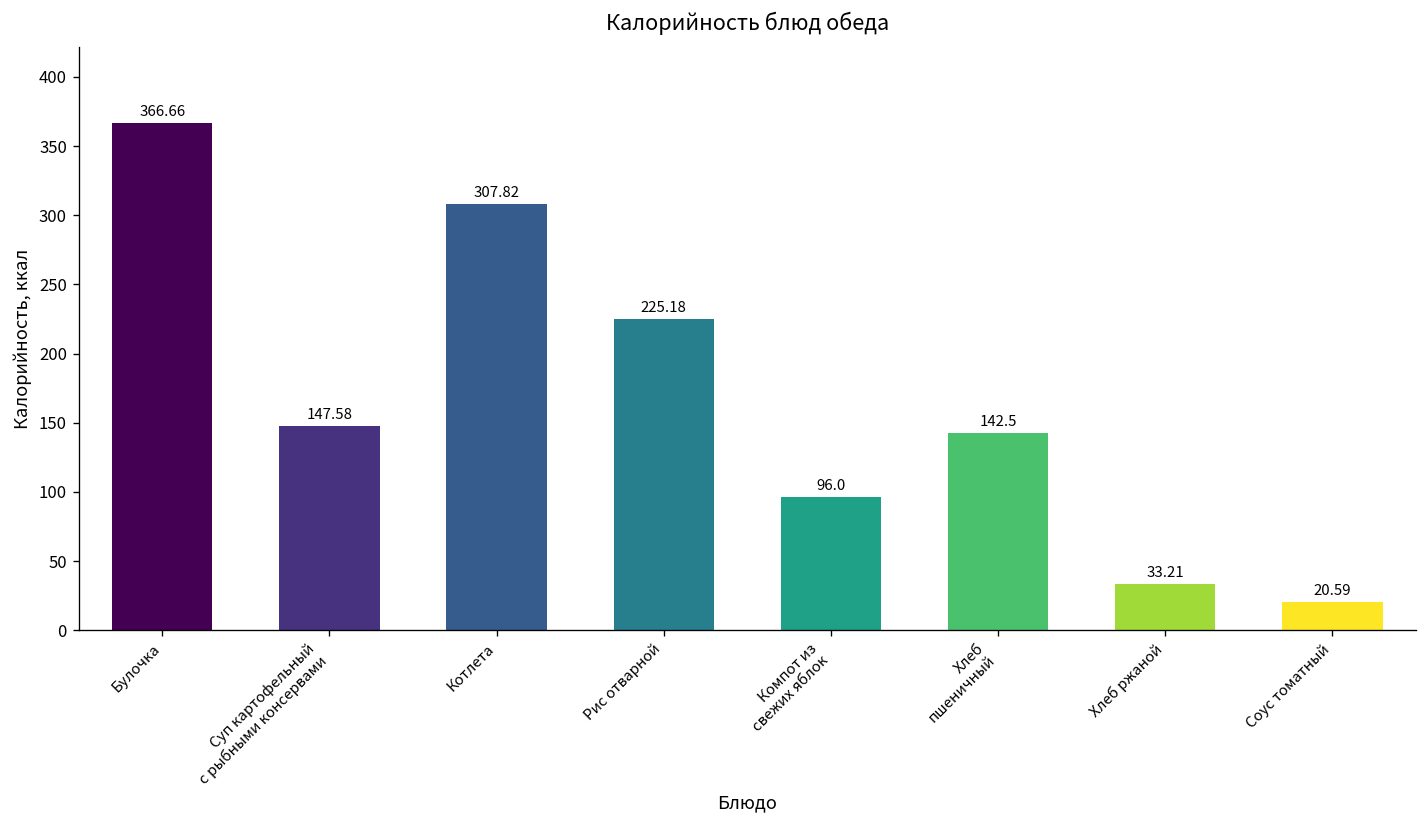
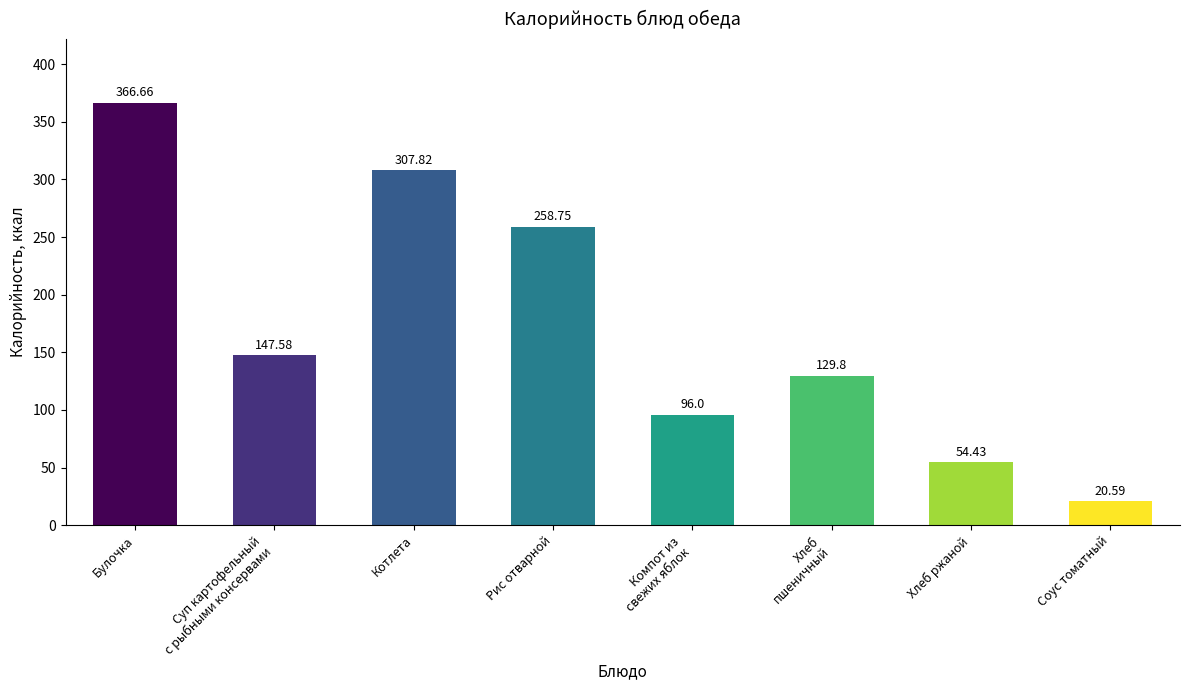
Рис отварной: 225.18 -> 258.75
Хлеб пшеничный: 142.5 -> 129.8
Хлеб ржаной: 33.21 -> 54.43
